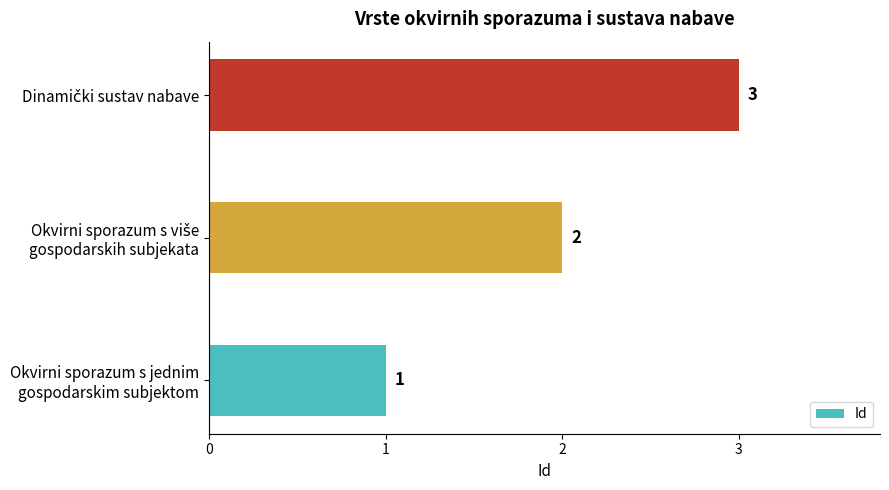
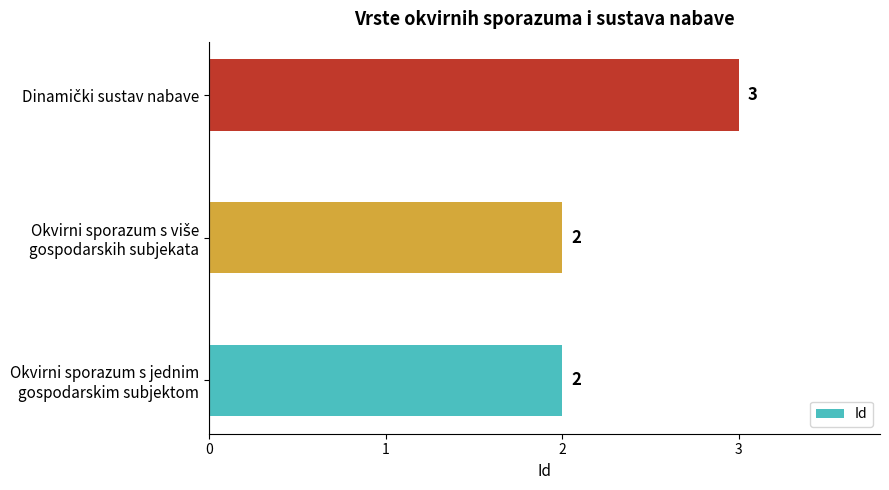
Okvirni sporazum s jednim gospodarskim subjektom: 1 -> 2
